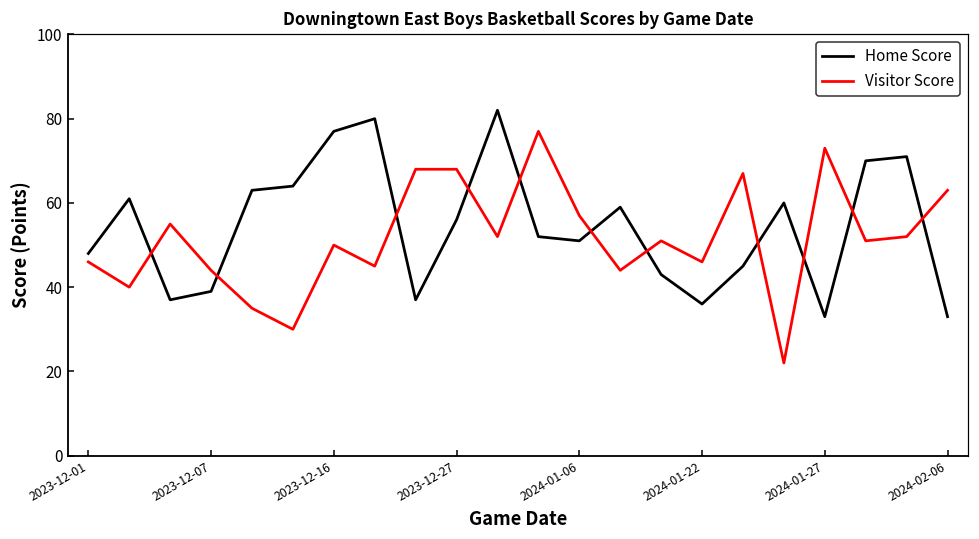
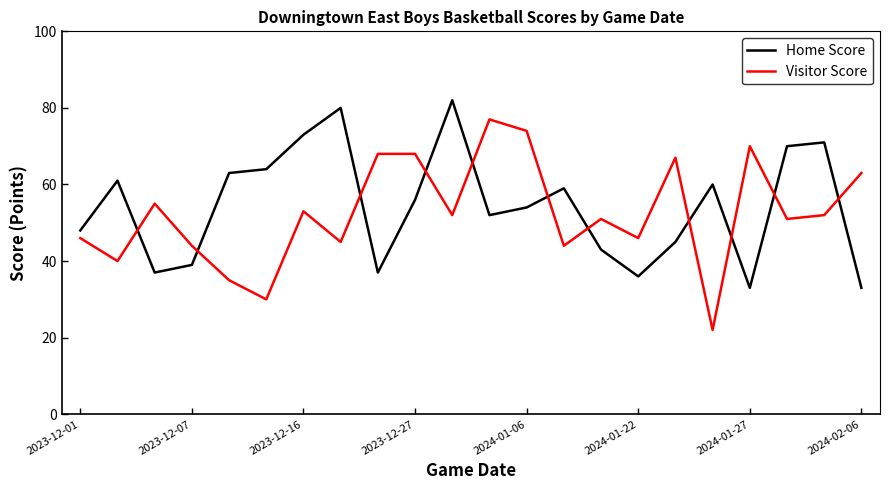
Home Score, 2023-12-16: 77 -> 73
Visitor Score, 2023-12-16: 50 -> 53
Home Score, 2024-01-06: 51 -> 54
Visitor Score, 2024-01-06: 57 -> 74
Visitor Score, 2024-01-27: 73 -> 70
